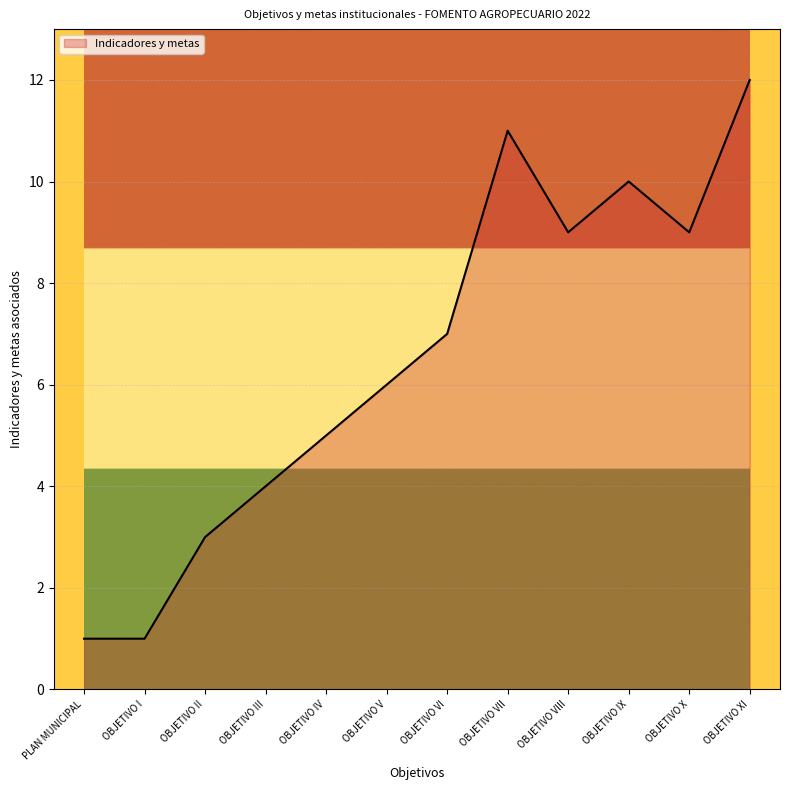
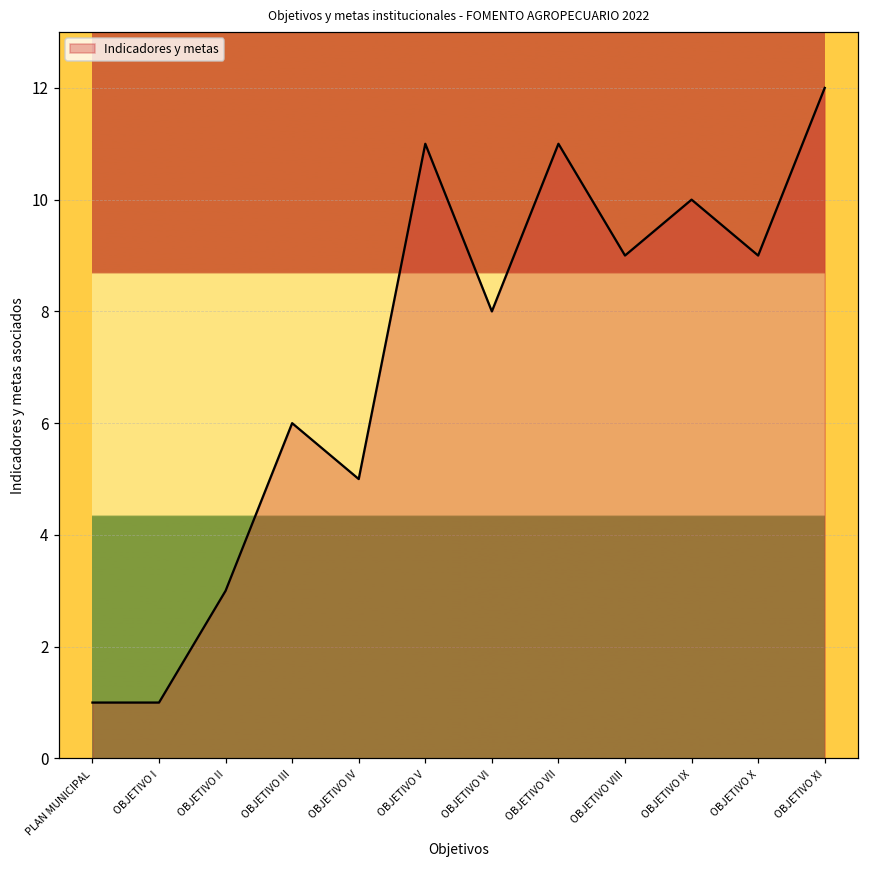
OBJETIVO III: 4 -> 6
OBJETIVO V: 6 -> 11
OBJETIVO VI: 7 -> 8
